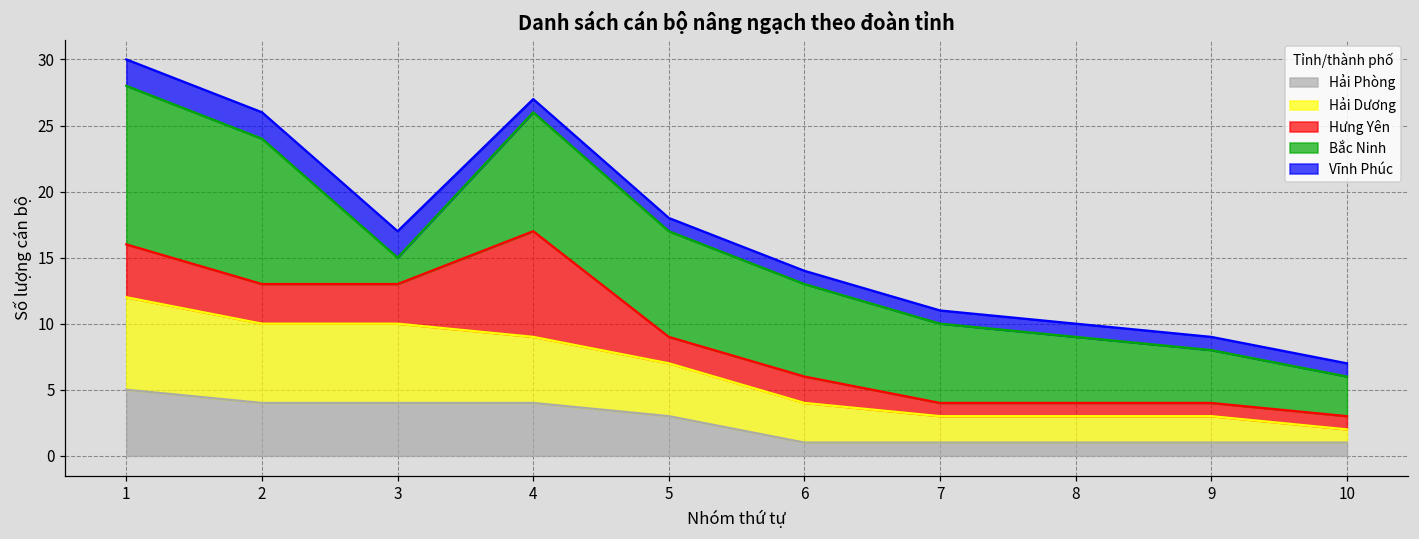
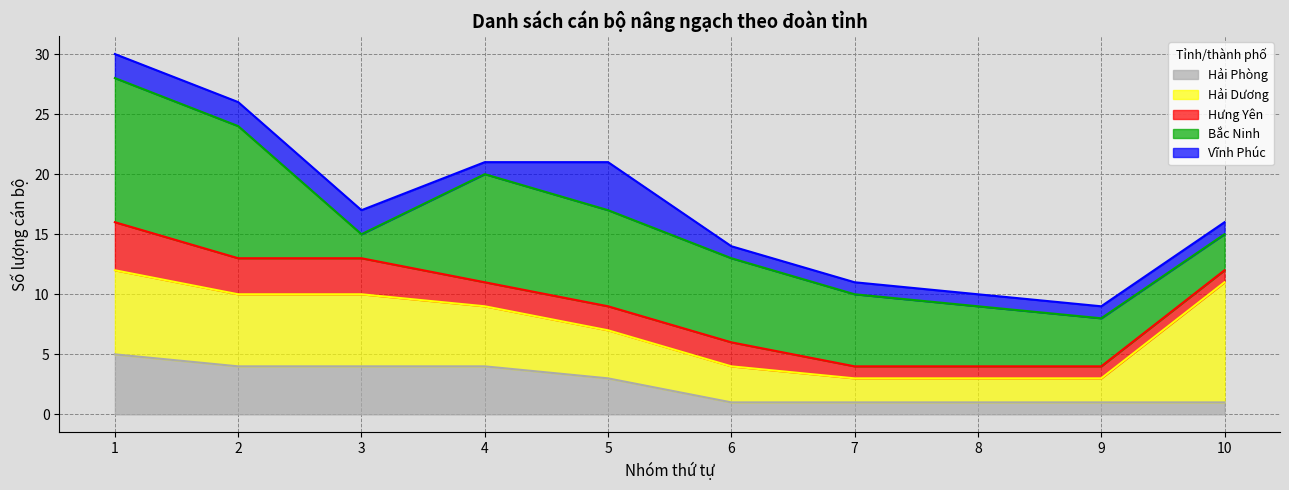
Hưng Yên, 4: 8 -> 2
Vĩnh Phúc, 5: 1 -> 4
Hải Dương, 10: 1 -> 10
